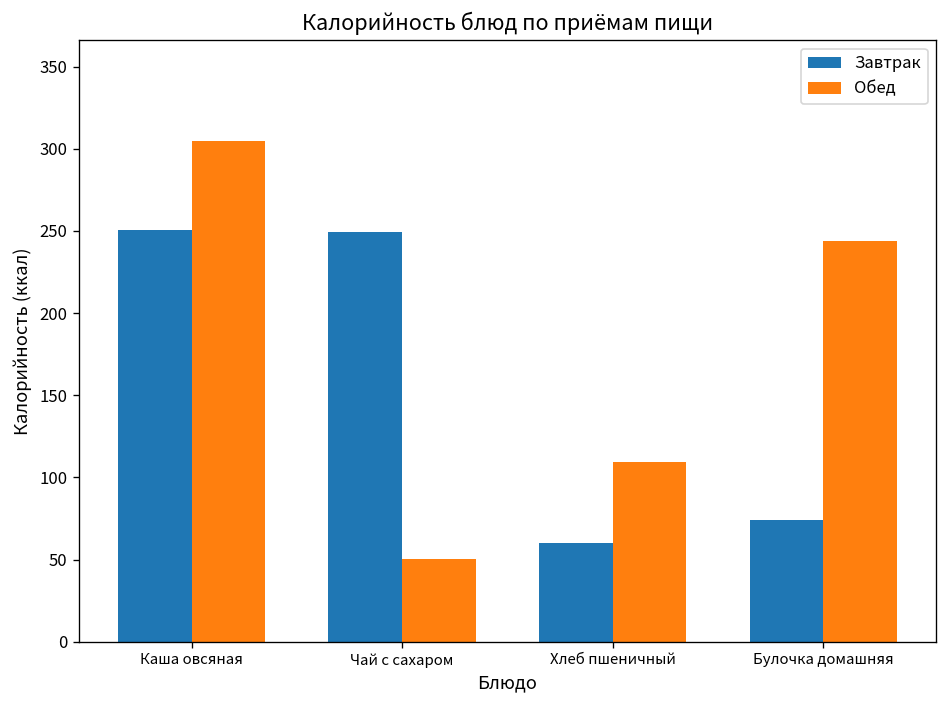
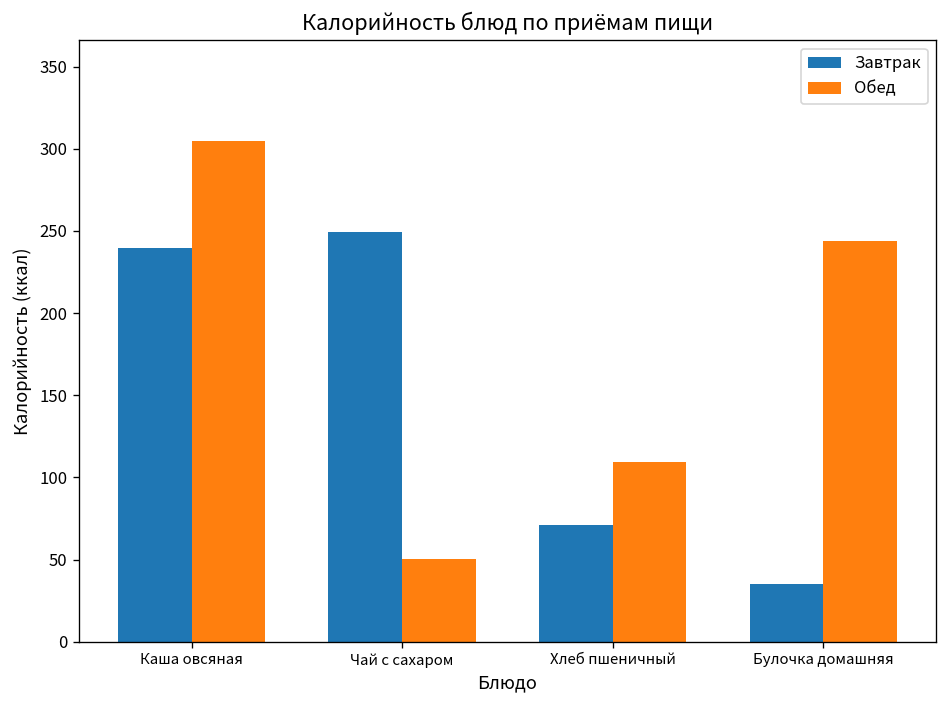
Завтрак, Каша овсяная: 251 -> 240
Завтрак, Хлеб пшеничный: 60 -> 71
Завтрак, Булочка домашняя: 74 -> 35
